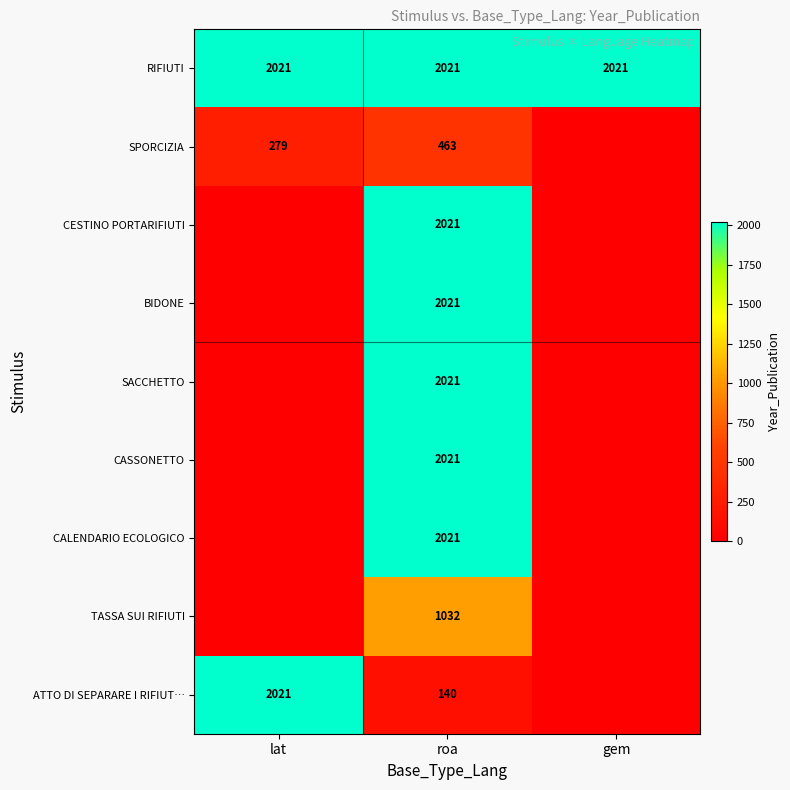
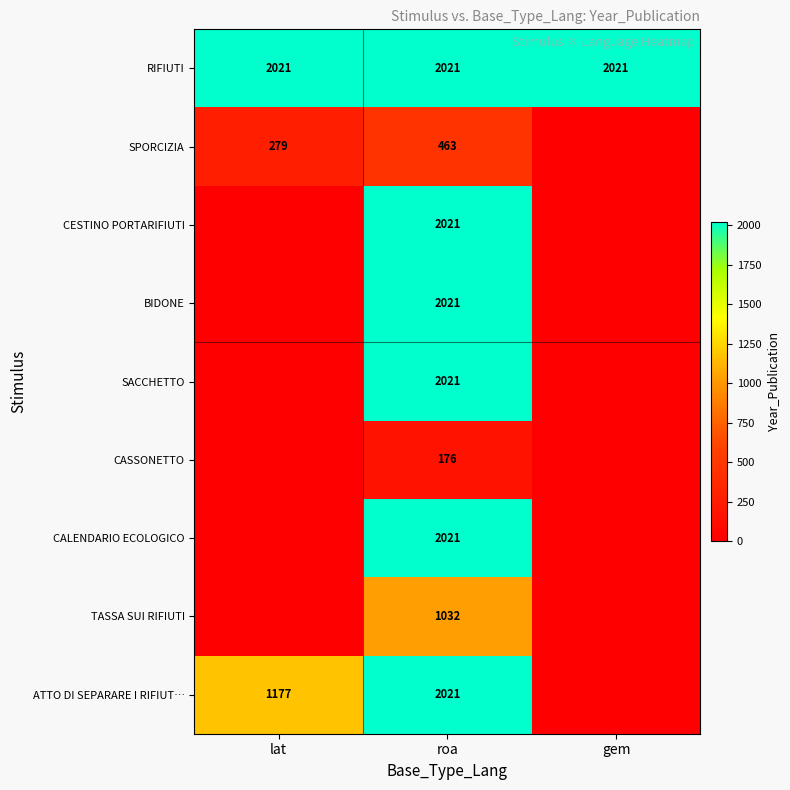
CASSONETTO, roa: 2021 -> 176
ATTO DI SEPARARE I RIFIUT…, lat: 2021 -> 1177
ATTO DI SEPARARE I RIFIUT…, roa: 140 -> 2021
